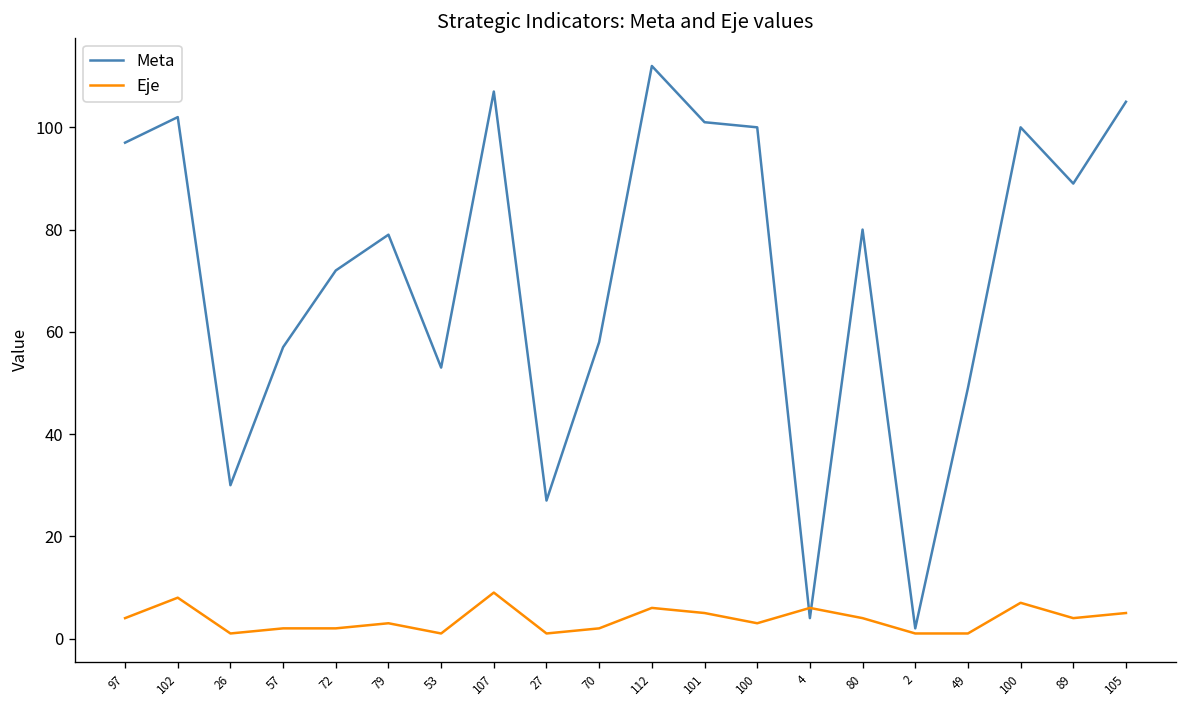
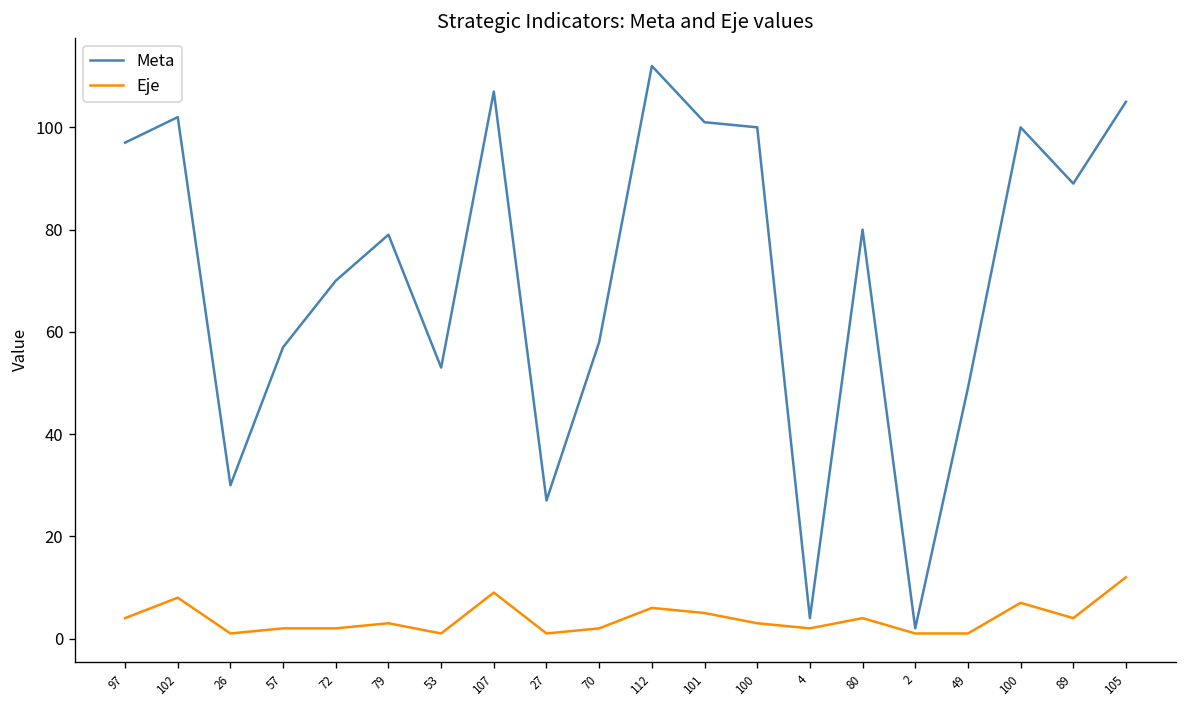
Meta, 72: 72 -> 70
Eje, 4: 6 -> 2
Eje, 105: 5 -> 12
